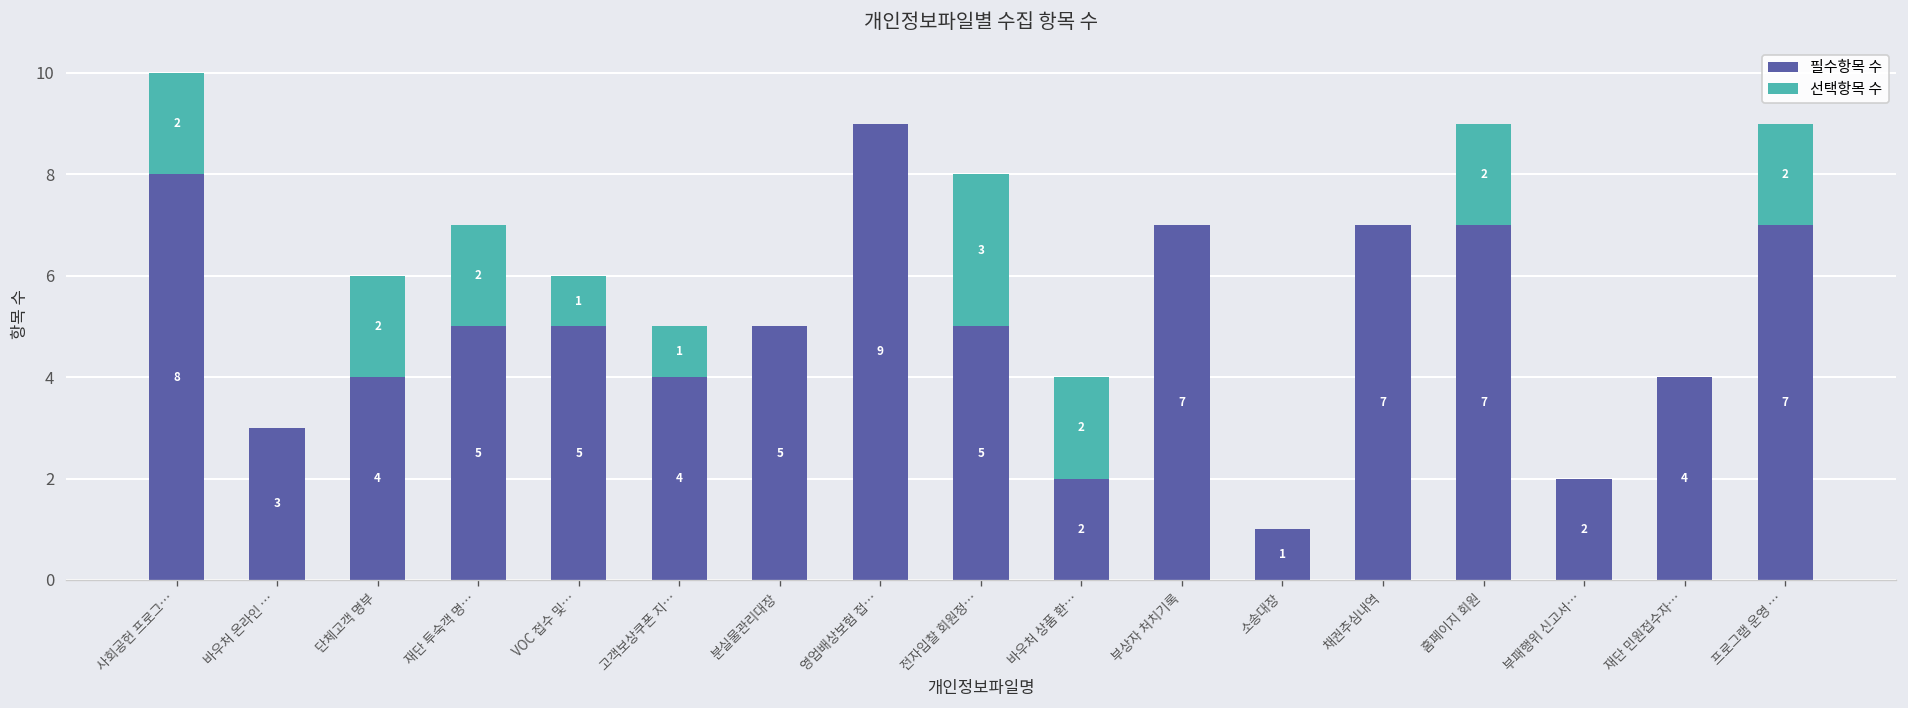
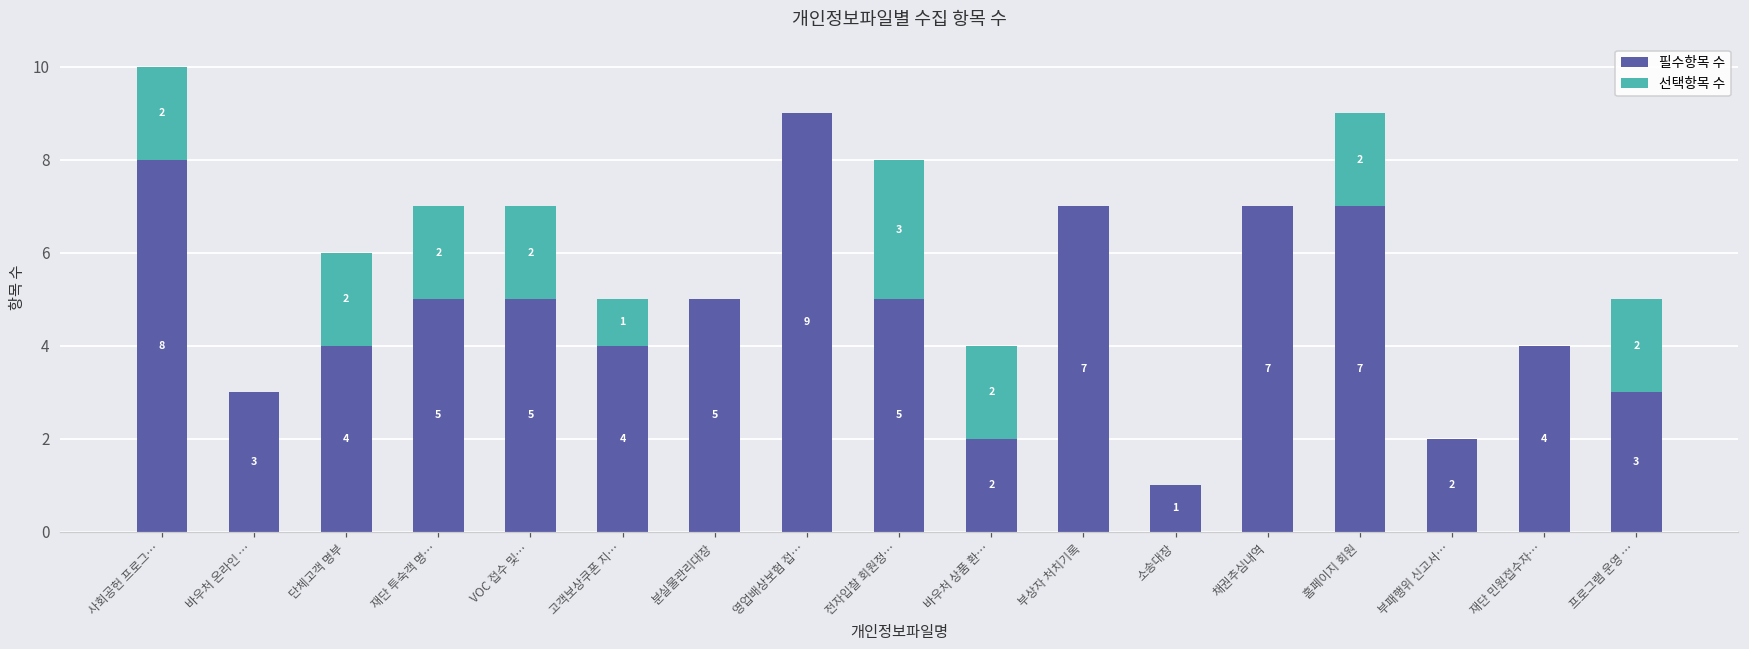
선택항목 수, VOC 접수 및…: 1 -> 2
필수항목 수, 프로그램 운영 …: 7 -> 3
